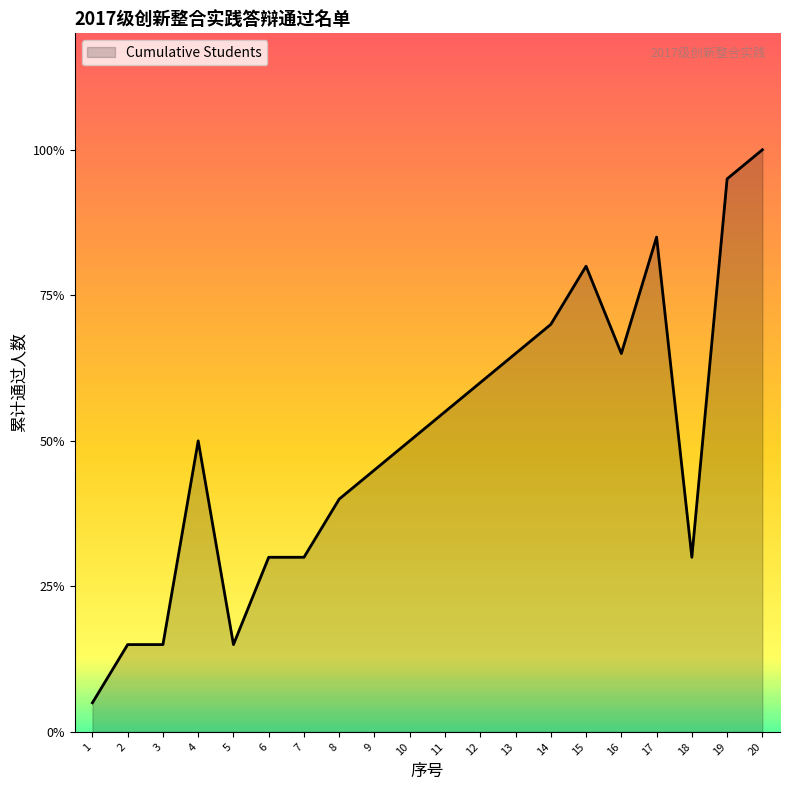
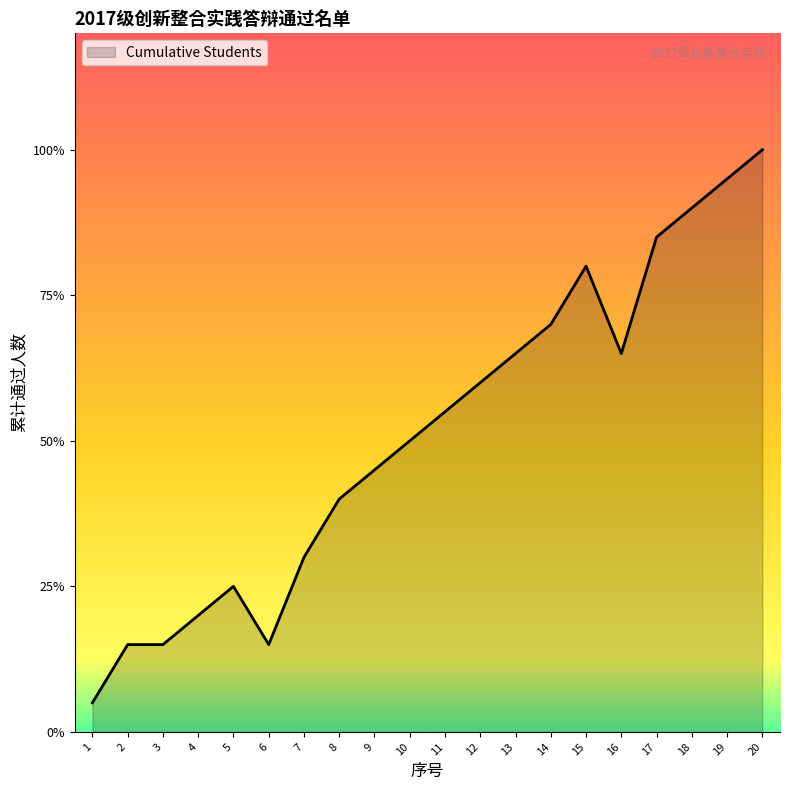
4: 50% -> 20%
5: 15% -> 25%
6: 30% -> 15%
18: 30% -> 90%
